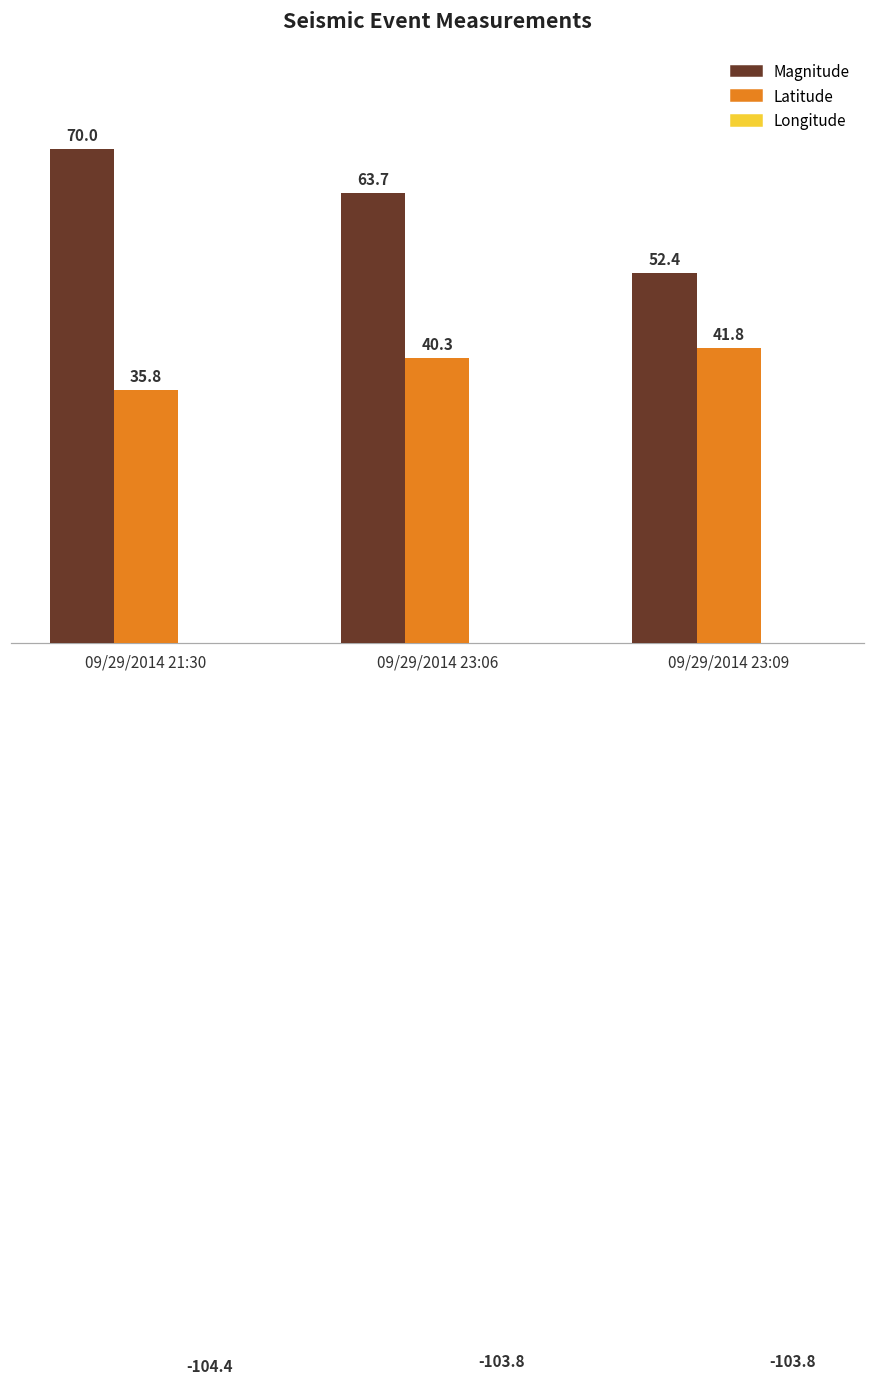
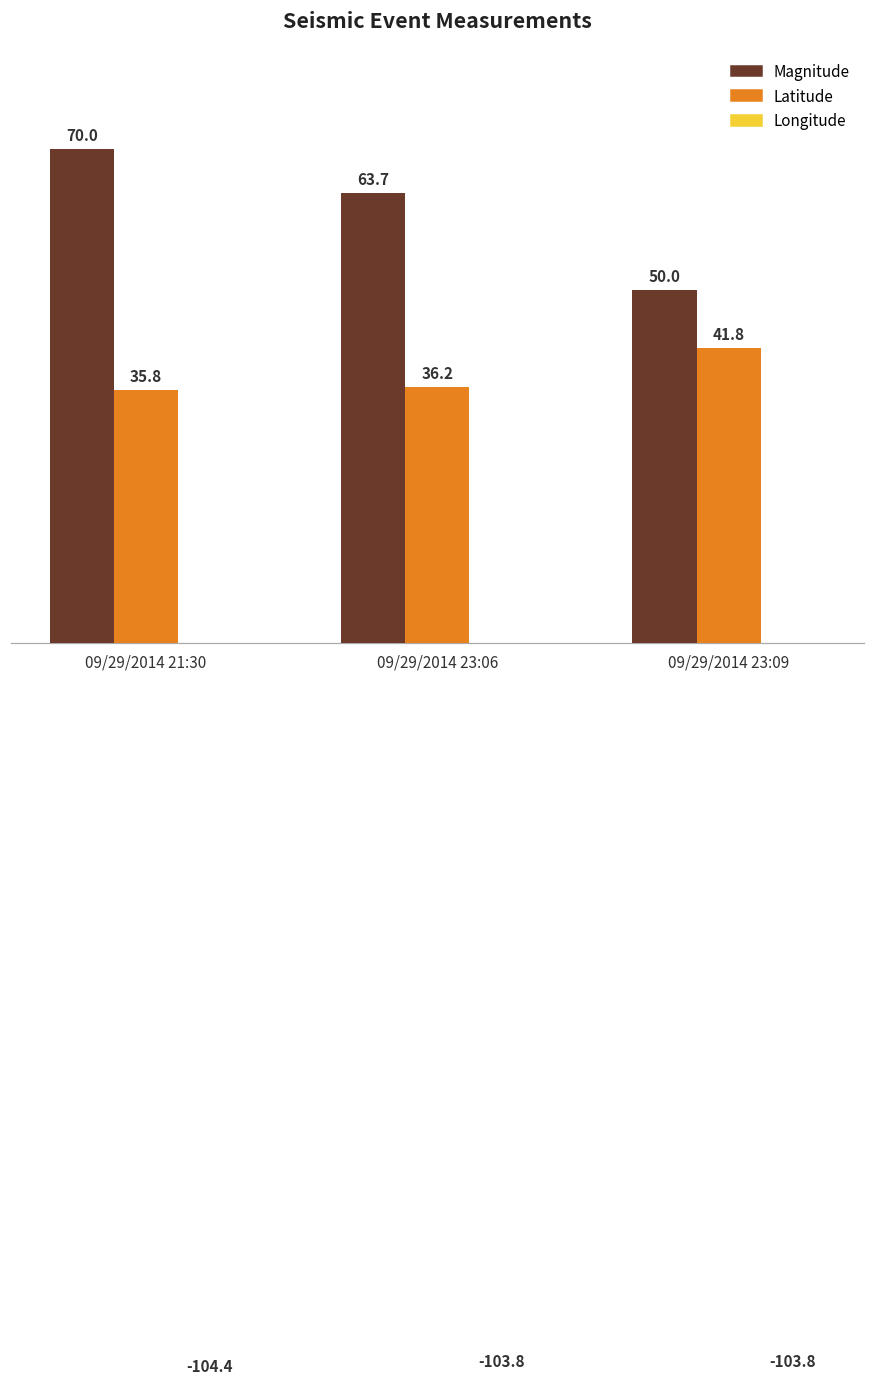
Latitude, 09/29/2014 23:06: 40.3 -> 36.2
Magnitude, 09/29/2014 23:09: 52.4 -> 50.0
